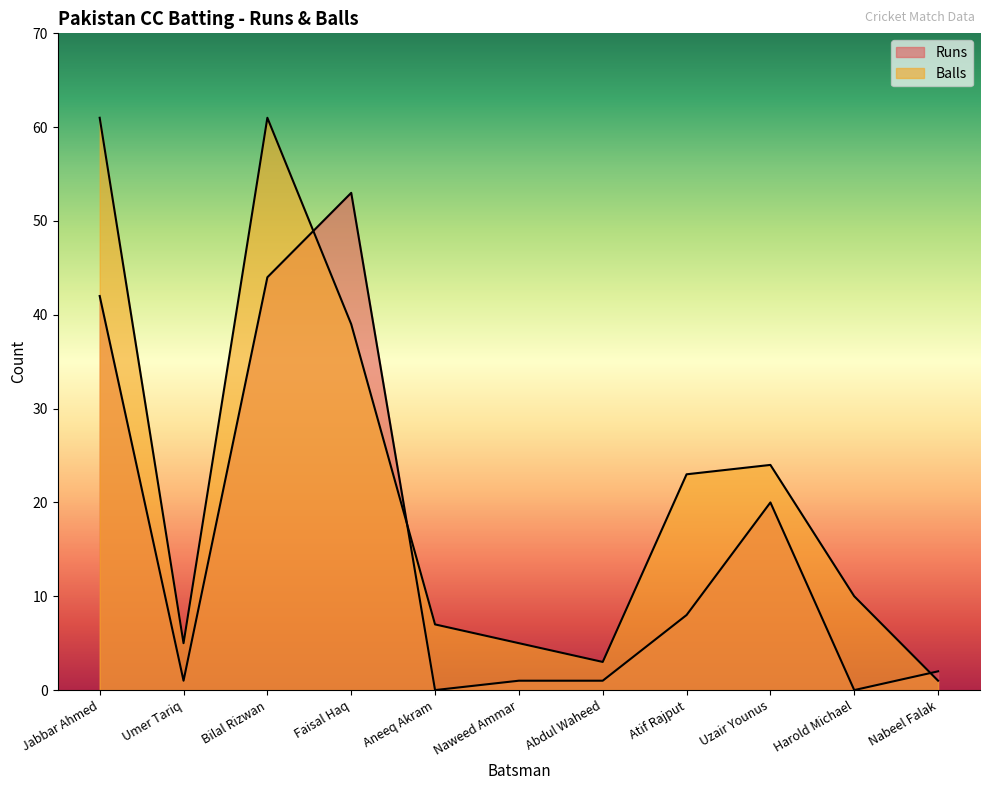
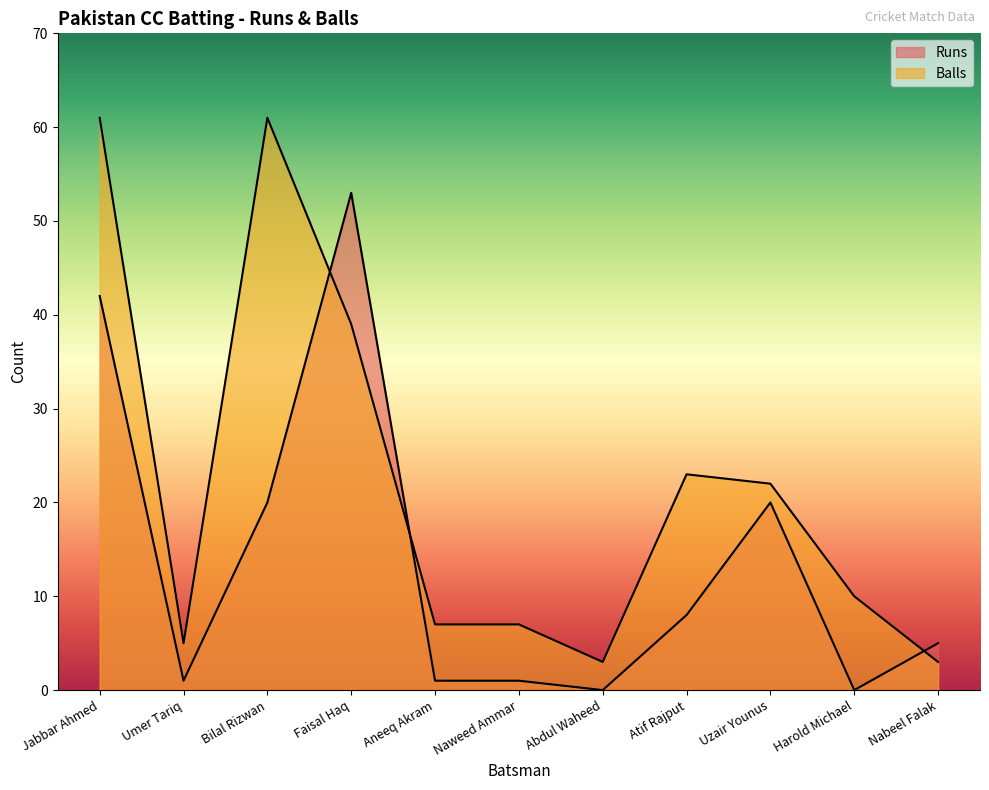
Runs, Bilal Rizwan: 44 -> 20
Runs, Aneeq Akram: 0 -> 1
Balls, Naweed Ammar: 5 -> 7
Runs, Abdul Waheed: 1 -> 0
Balls, Uzair Younus: 24 -> 22
Runs, Nabeel Falak: 2 -> 5
Balls, Nabeel Falak: 1 -> 3
